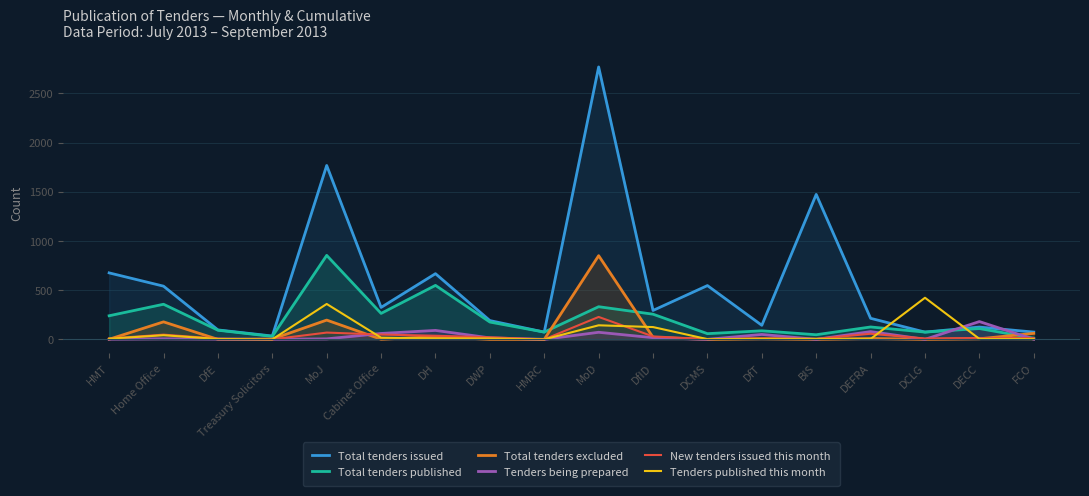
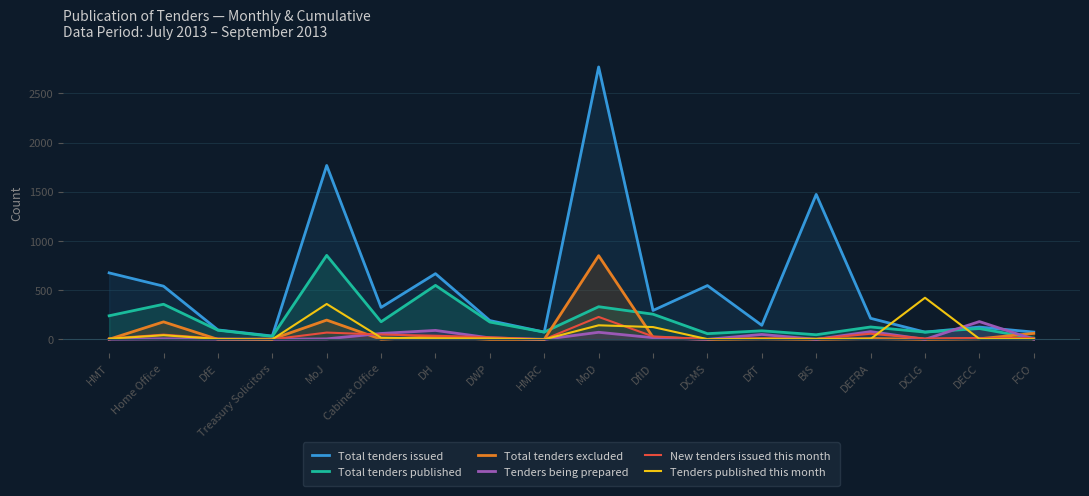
Total tenders published, Cabinet Office: 300 -> 200
